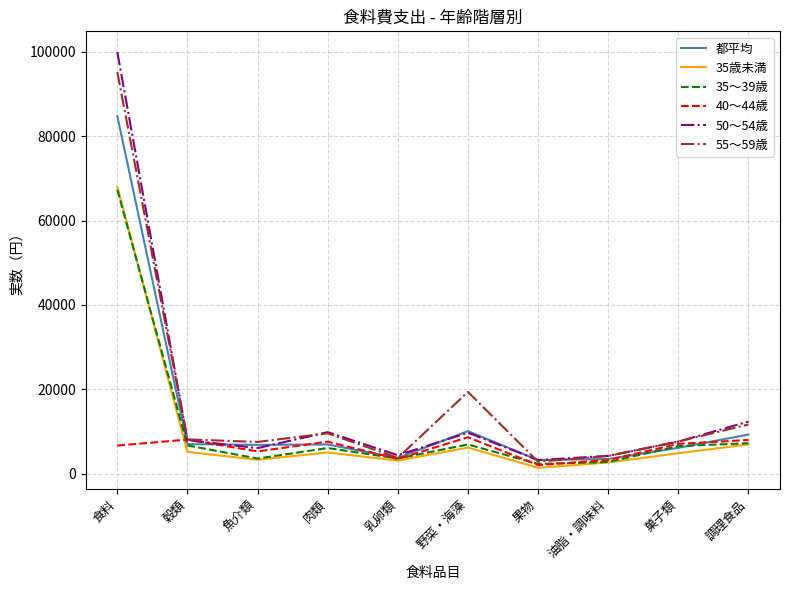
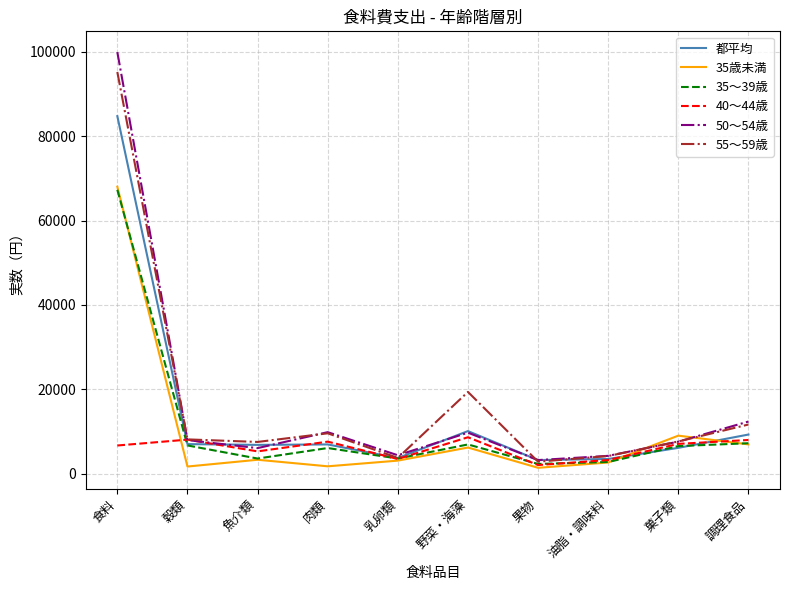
35歳未満, 穀類: 5000 -> 2000
35歳未満, 肉類: 5000 -> 2000
35歳未満, 菓子類: 5000 -> 9000
